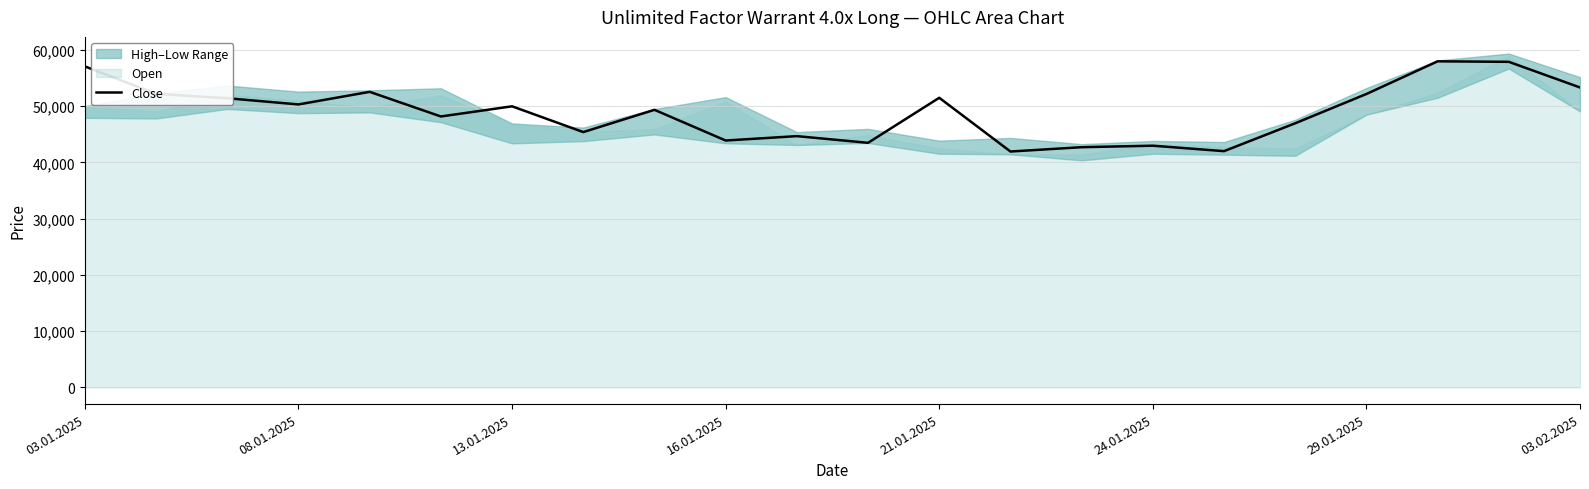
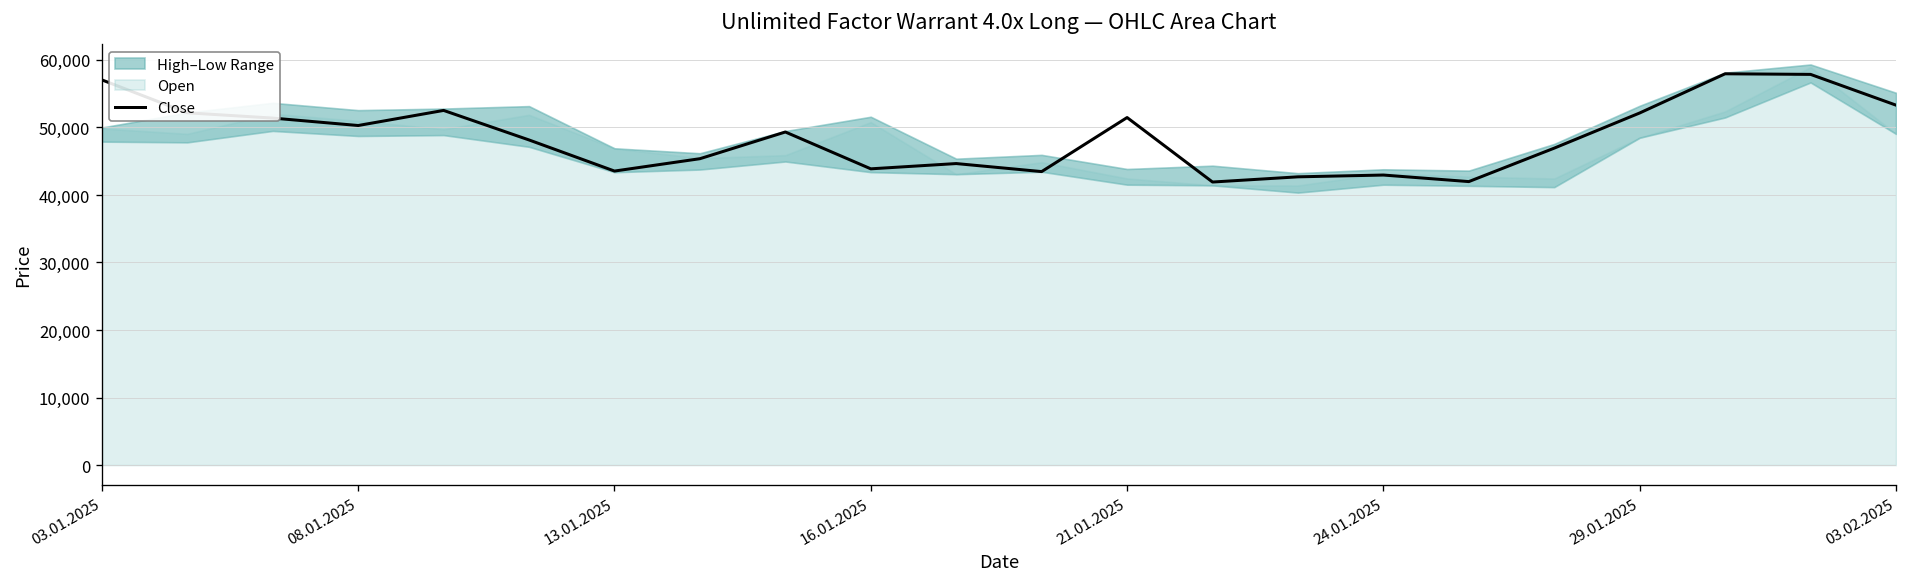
Close, 13.01.2025: 50,000 -> 44,000
